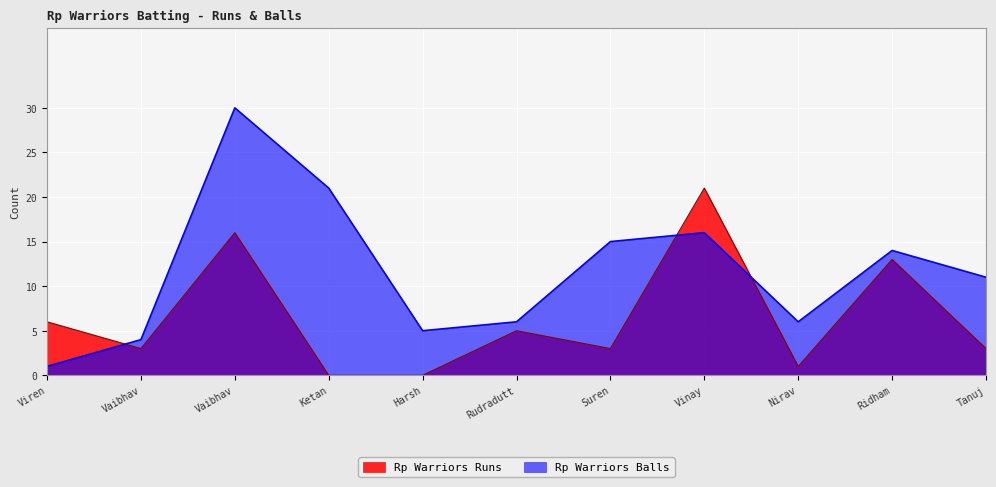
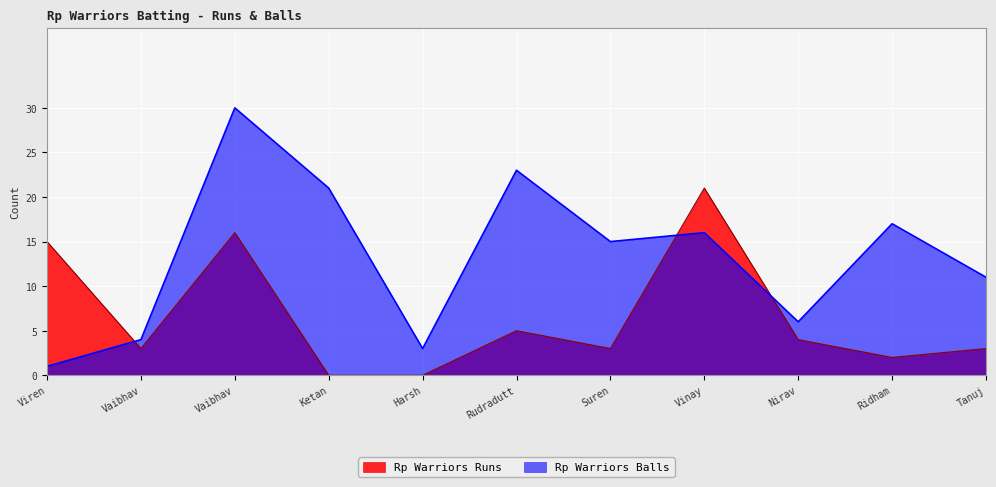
Rp Warriors Runs, Viren: 6 -> 15
Rp Warriors Balls, Harsh: 5 -> 3
Rp Warriors Balls, Rudradutt: 6 -> 23
Rp Warriors Runs, Nirav: 1 -> 4
Rp Warriors Runs, Ridham: 13 -> 2
Rp Warriors Balls, Ridham: 14 -> 17
